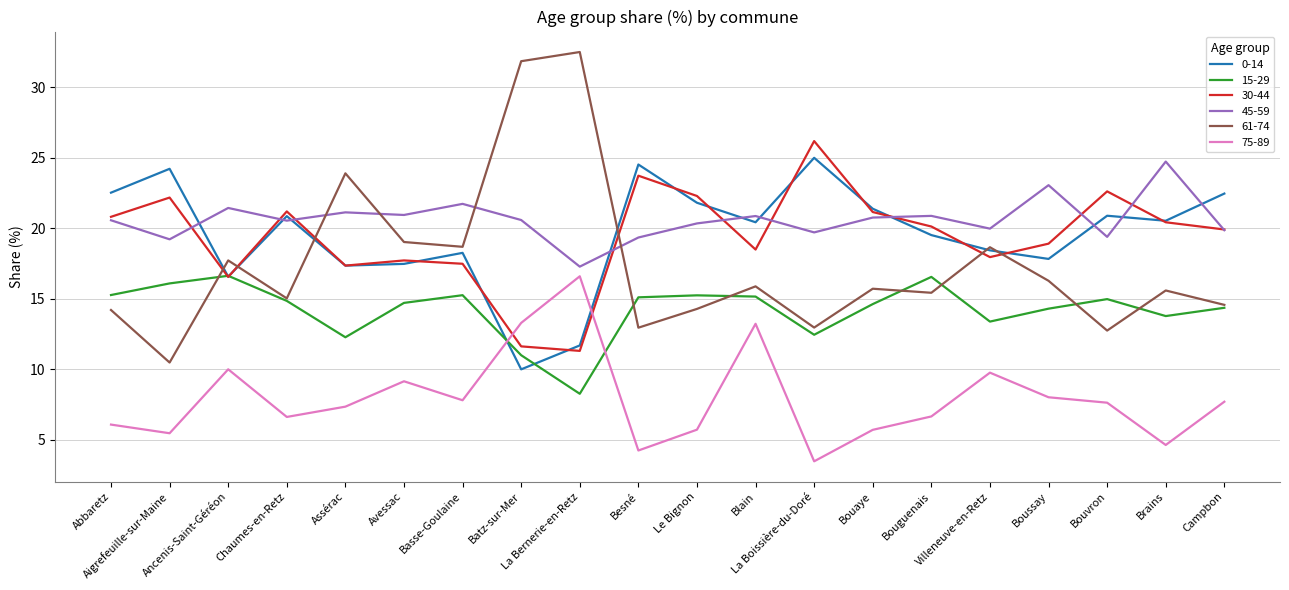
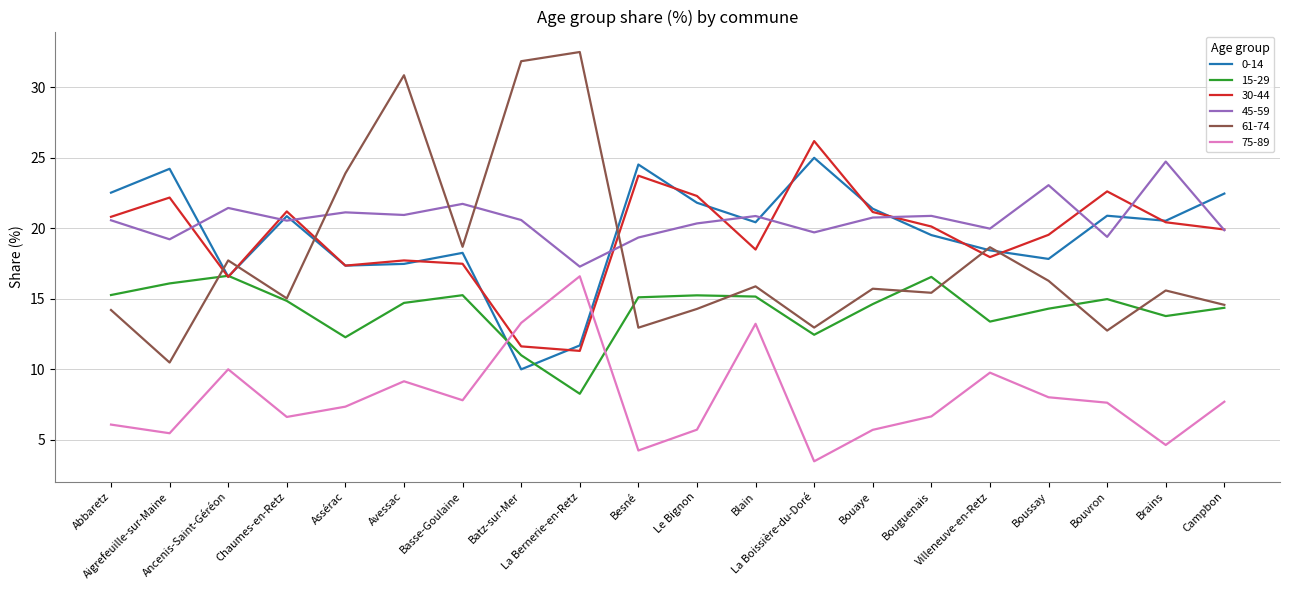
61-74, Avessac: 19.0 -> 30.8
30-44, Boussay: 18.9 -> 19.5
